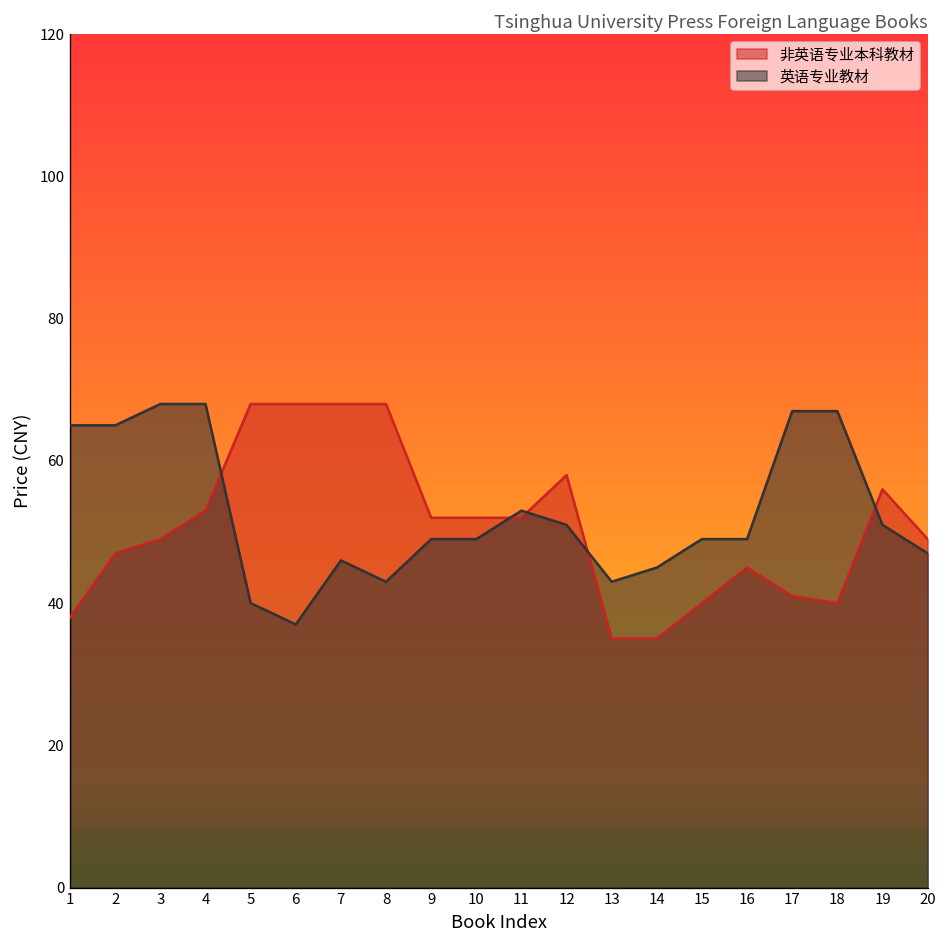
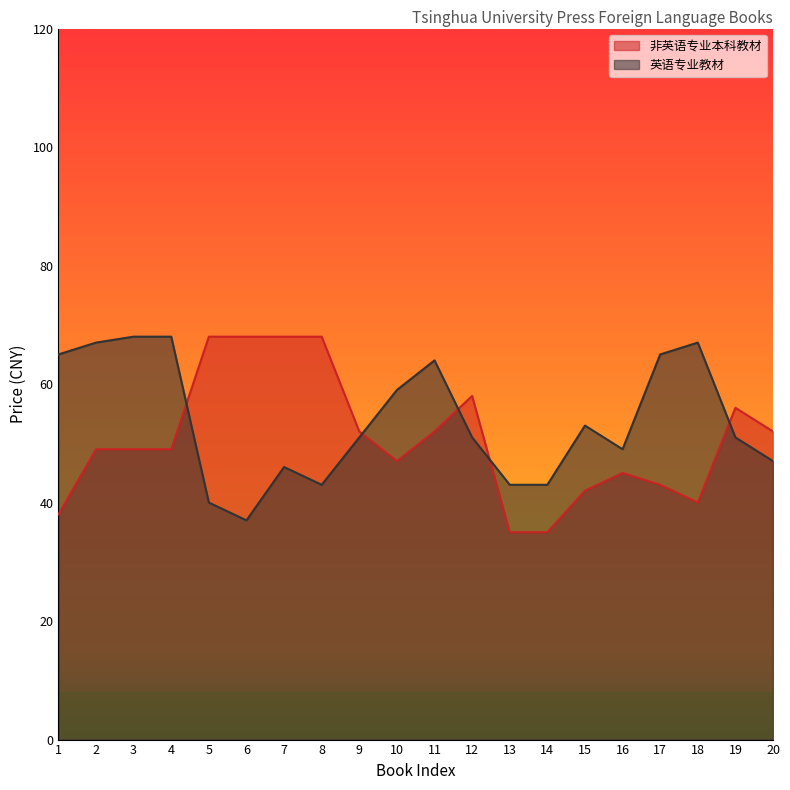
非英语专业本科教材, 2: 47 -> 49
英语专业教材, 2: 65 -> 67
非英语专业本科教材, 4: 53 -> 49
英语专业教材, 9: 49 -> 51
非英语专业本科教材, 10: 52 -> 47
英语专业教材, 10: 49 -> 59
英语专业教材, 11: 53 -> 64
英语专业教材, 14: 45 -> 43
非英语专业本科教材, 15: 40 -> 42
英语专业教材, 15: 49 -> 53
非英语专业本科教材, 17: 41 -> 43
英语专业教材, 17: 67 -> 65
非英语专业本科教材, 20: 49 -> 52
